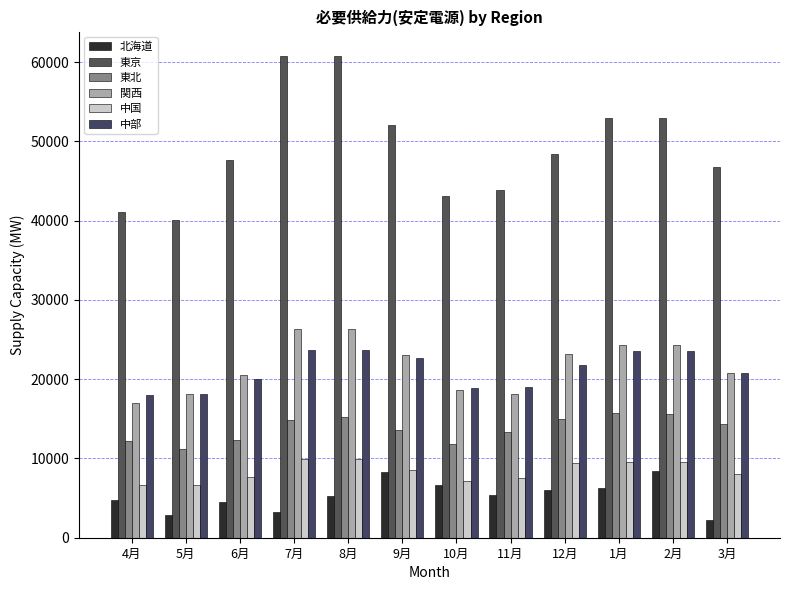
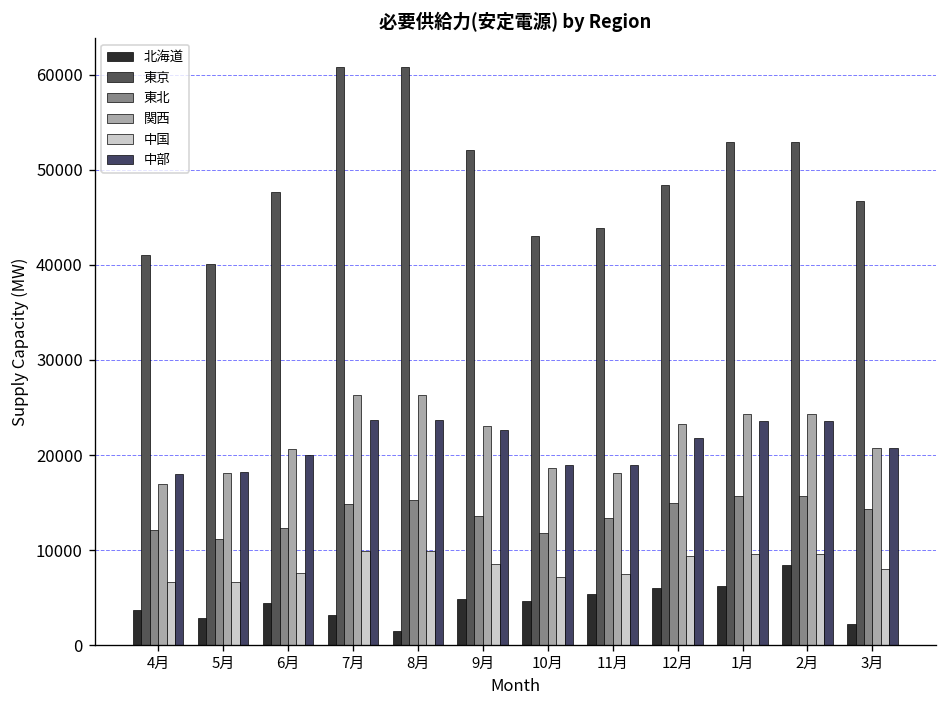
北海道, 4月: 5000 -> 4000
北海道, 8月: 5000 -> 2000
北海道, 9月: 8000 -> 5000
北海道, 10月: 7000 -> 5000
